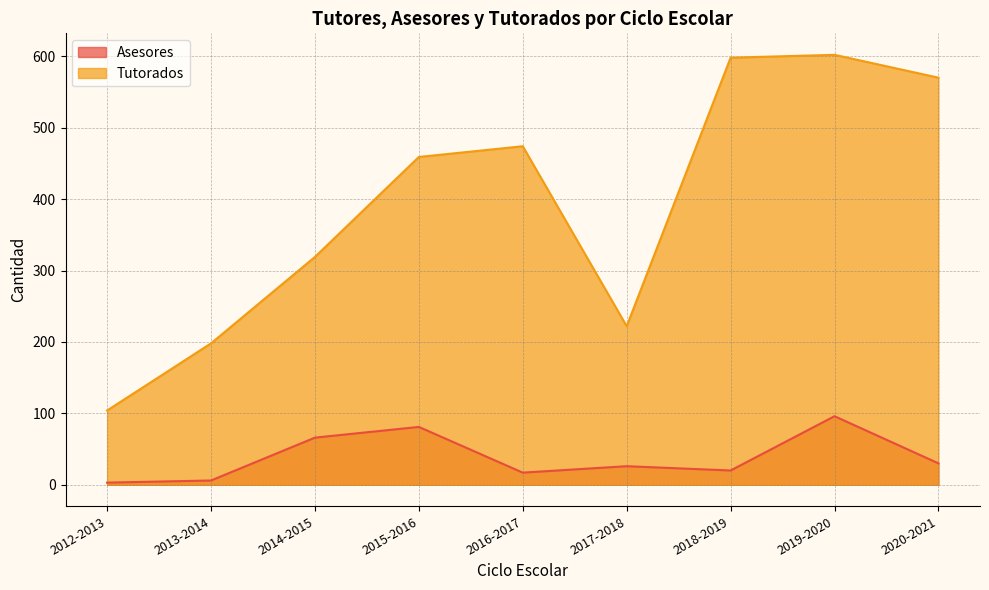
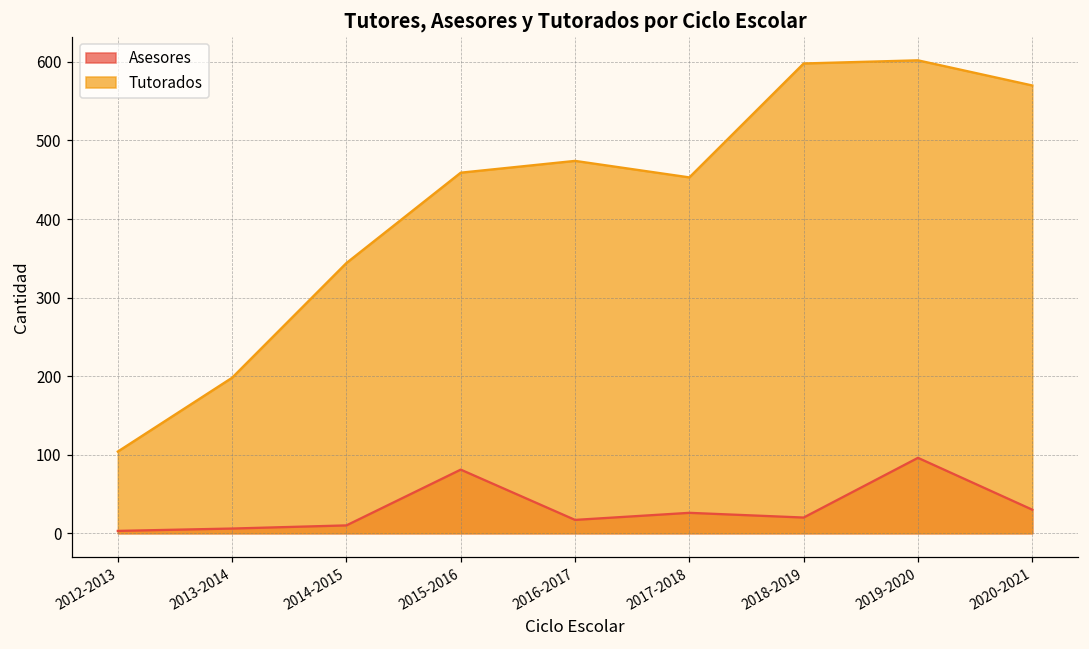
Asesores, 2014-2015: 70 -> 10
Tutorados, 2014-2015: 320 -> 340
Tutorados, 2017-2018: 220 -> 450
